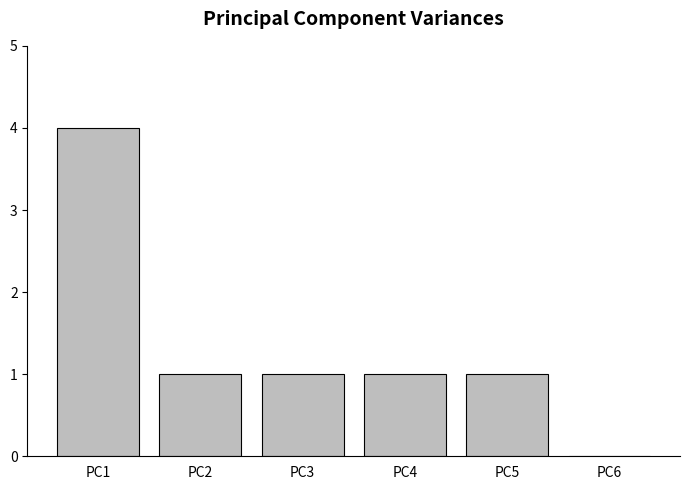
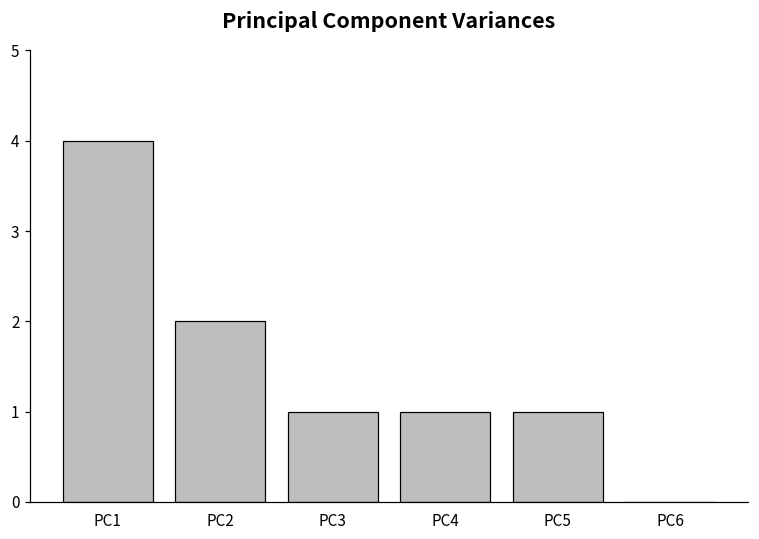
PC2: 1 -> 2
